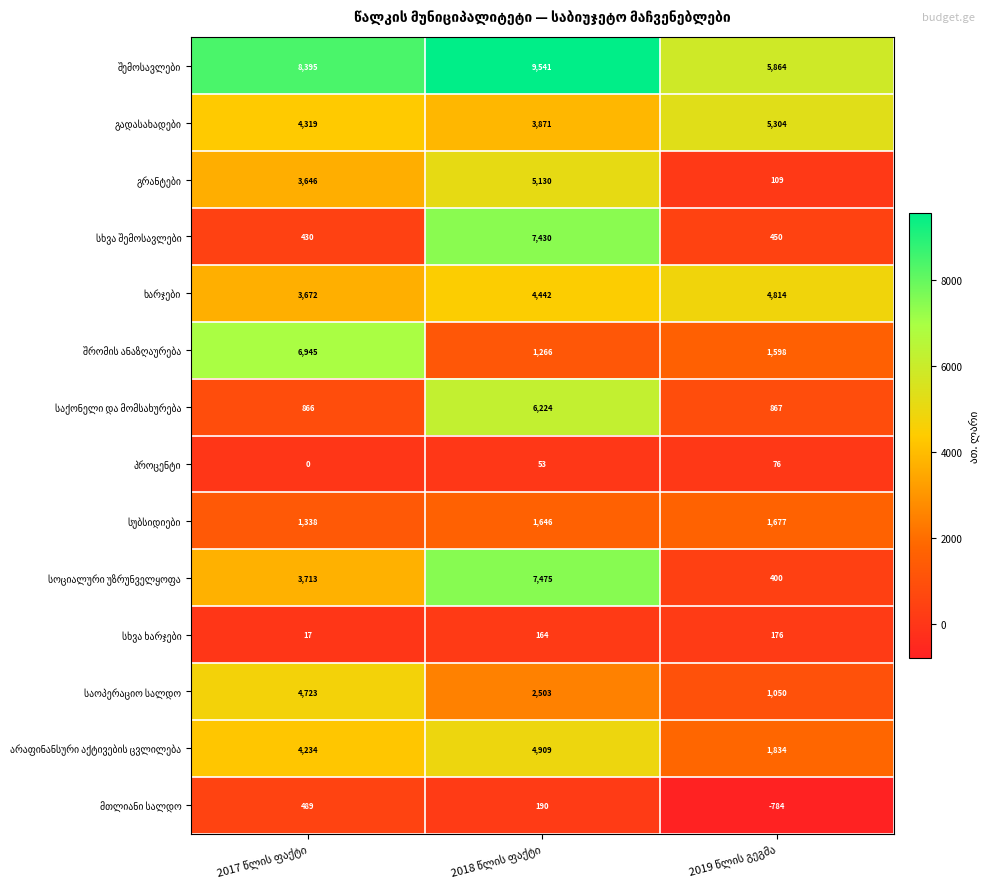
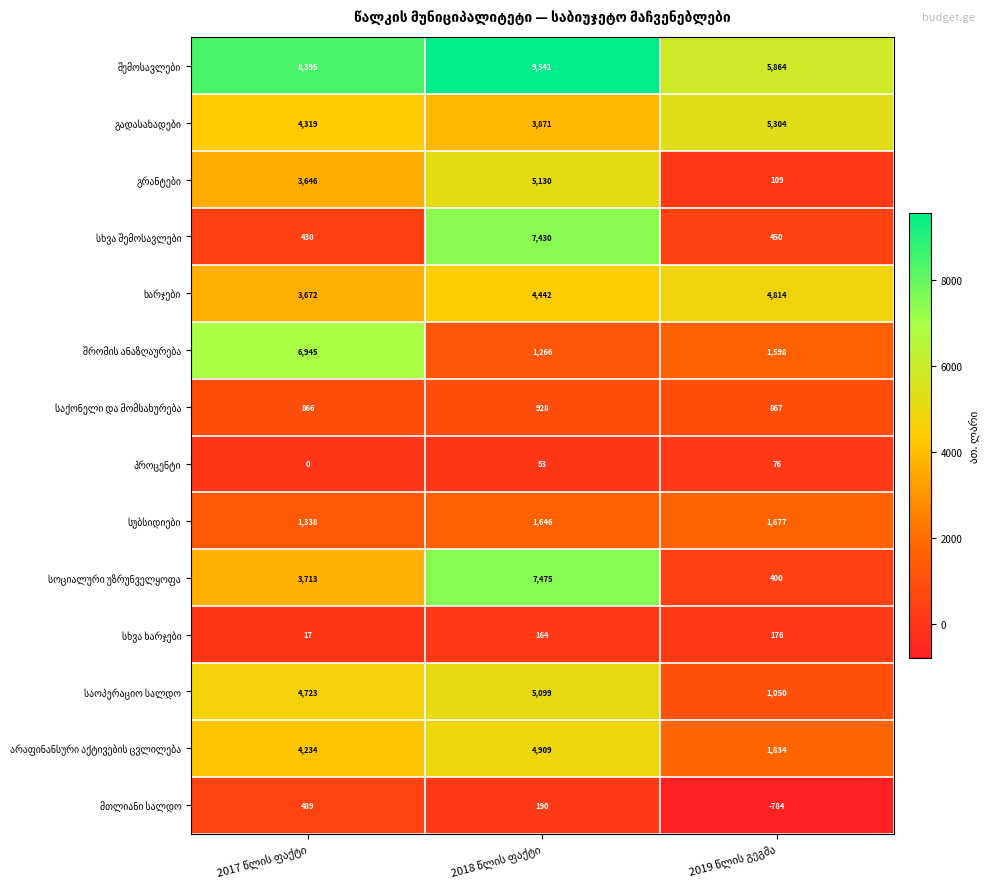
საქონელი და მომსახურება, 2018 წლის ფაქტი: 6,224 -> 928
საოპერაციო სალდო, 2018 წლის ფაქტი: 2,503 -> 5,099
